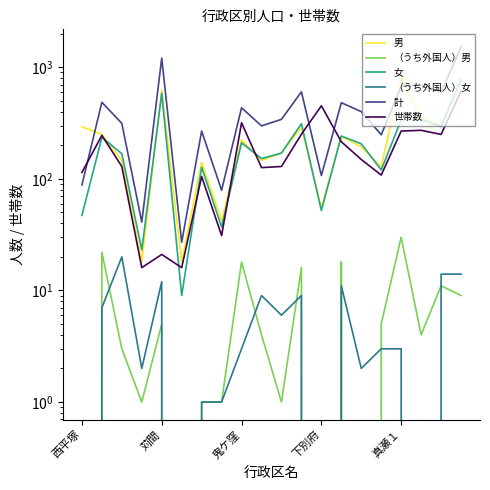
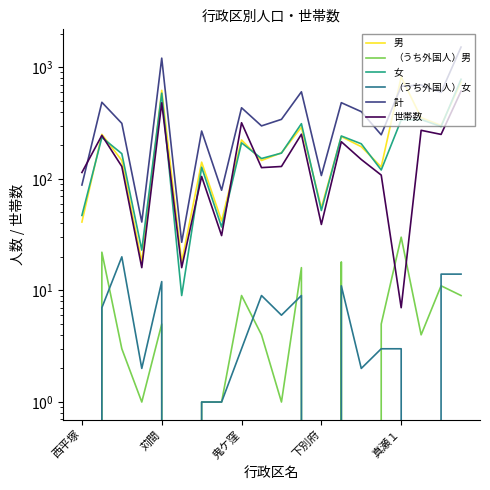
男, 西平塚: 290 -> 41
世帯数, 苅間: 21 -> 480
（うち外国人）男, 鬼ケ窪: 18 -> 9
世帯数, 下別府: 450 -> 39
世帯数, 真瀬１: 270 -> 7
